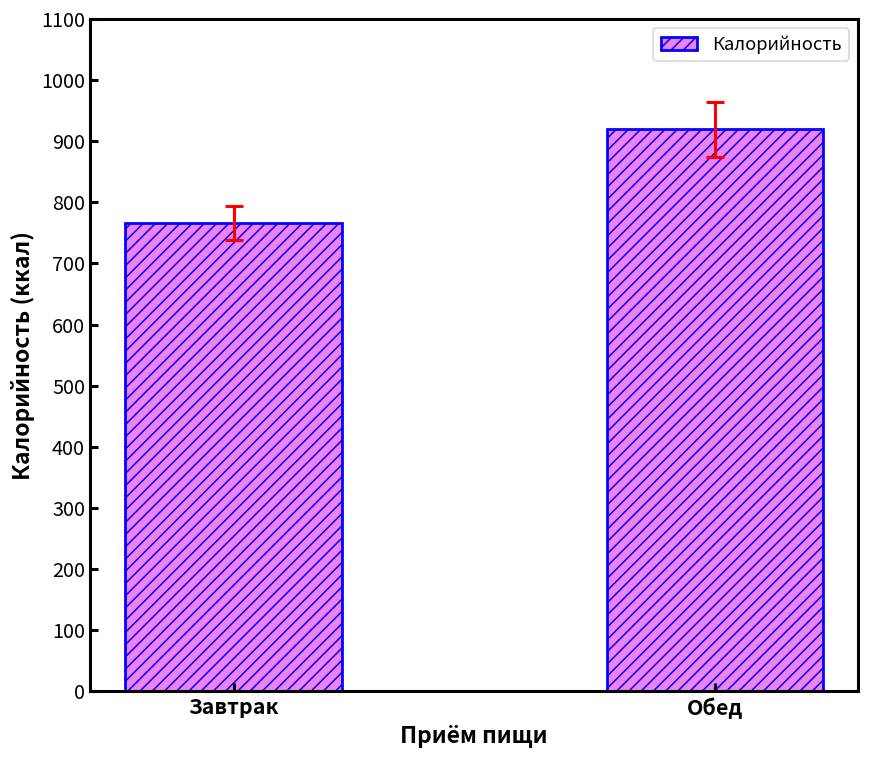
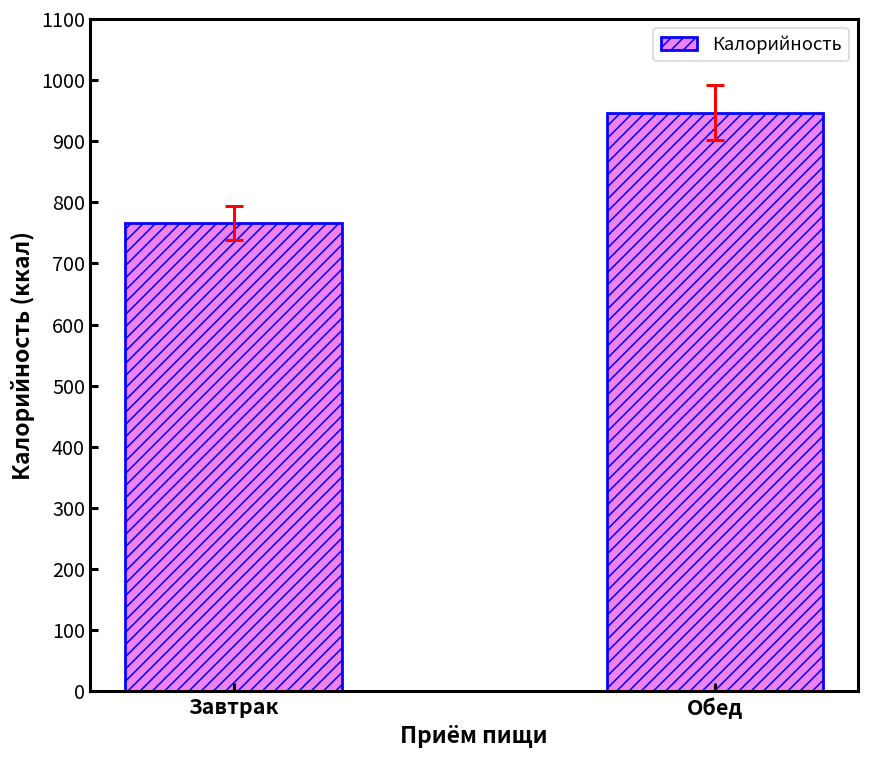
Калорийность, Обед: 920 -> 950
